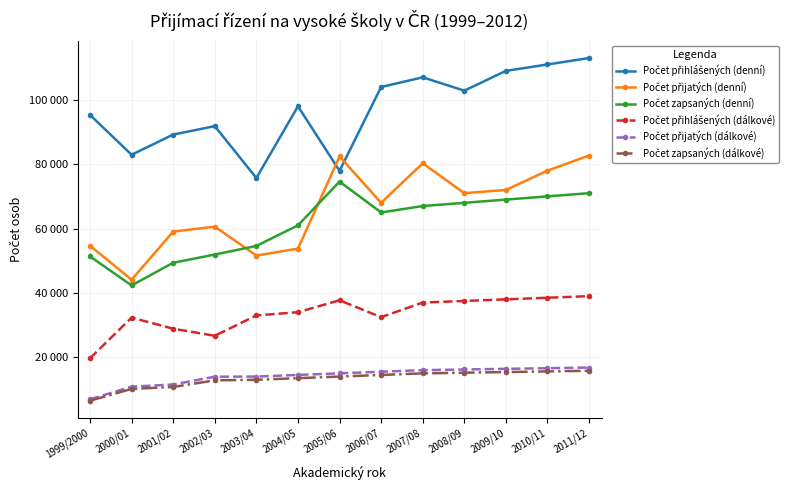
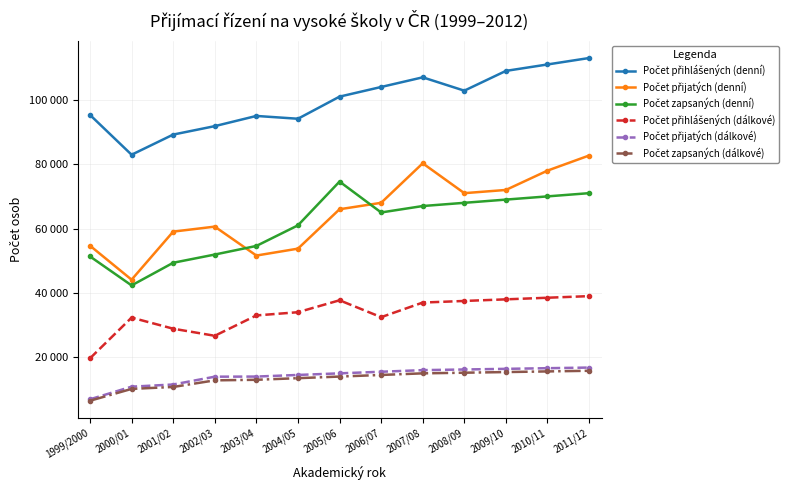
Počet přihlášených (denní), 2003/04: 76000 -> 95000
Počet přihlášených (denní), 2004/05: 98000 -> 94000
Počet přihlášených (denní), 2005/06: 78000 -> 101000
Počet přijatých (denní), 2005/06: 82000 -> 66000
